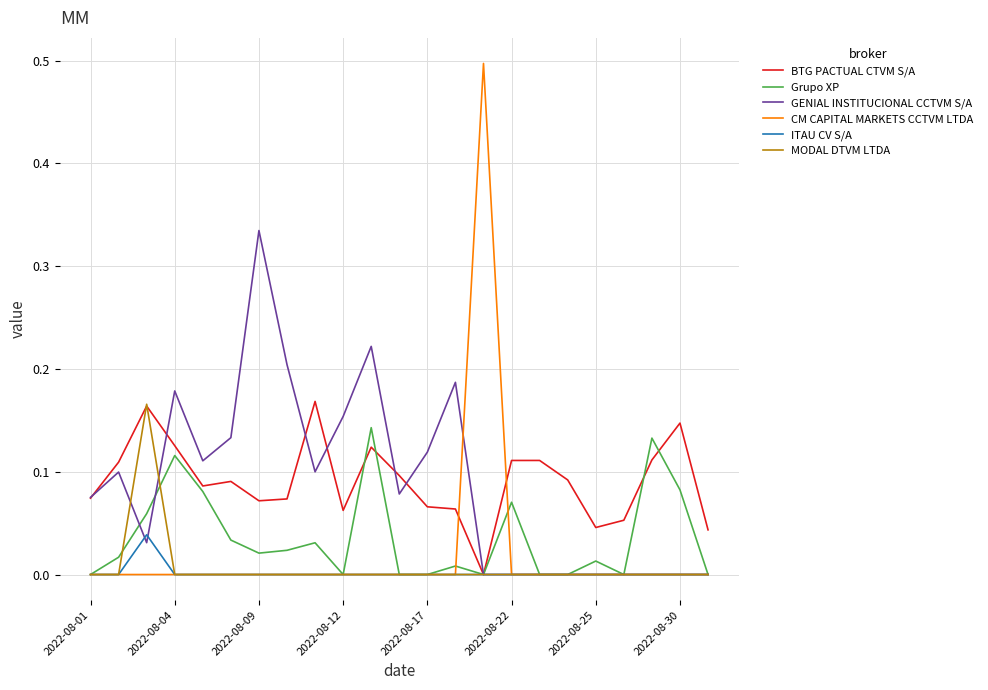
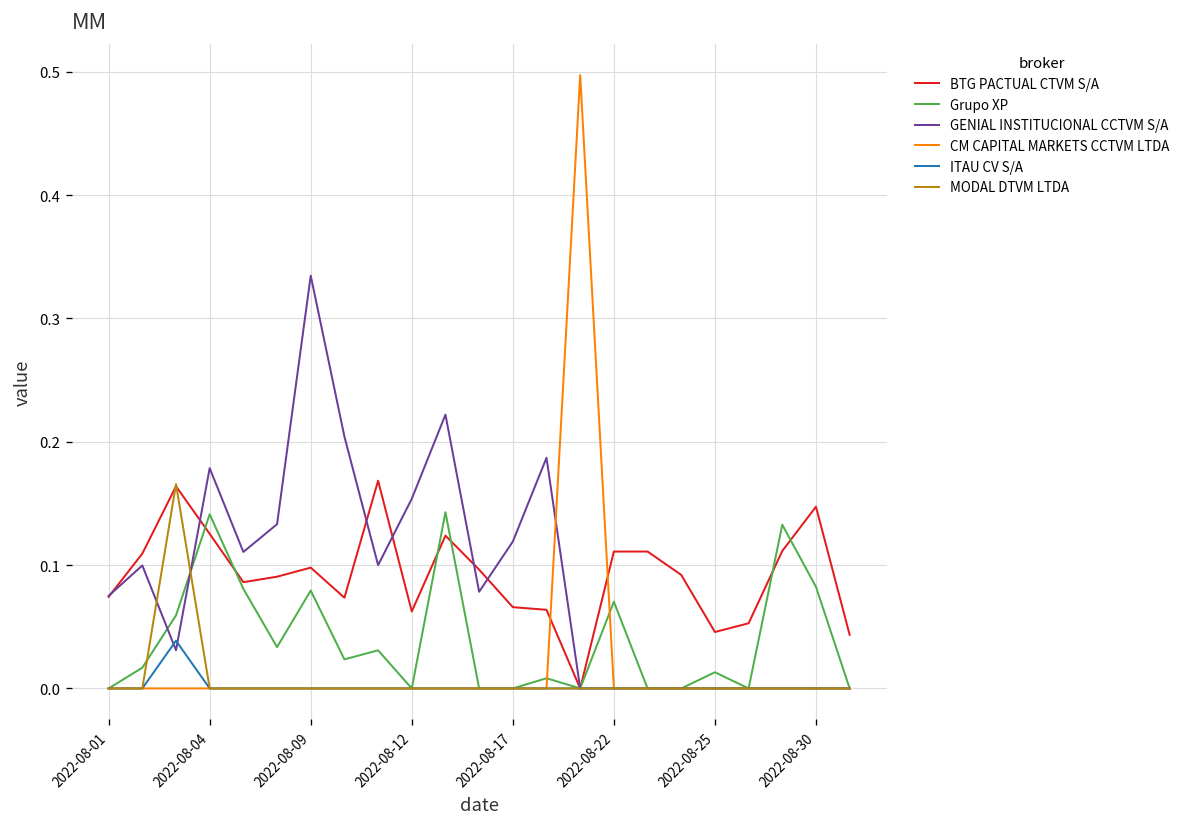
Grupo XP, 2022-08-04: 0.116 -> 0.141
BTG PACTUAL CTVM S/A, 2022-08-09: 0.072 -> 0.098
Grupo XP, 2022-08-09: 0.021 -> 0.079
